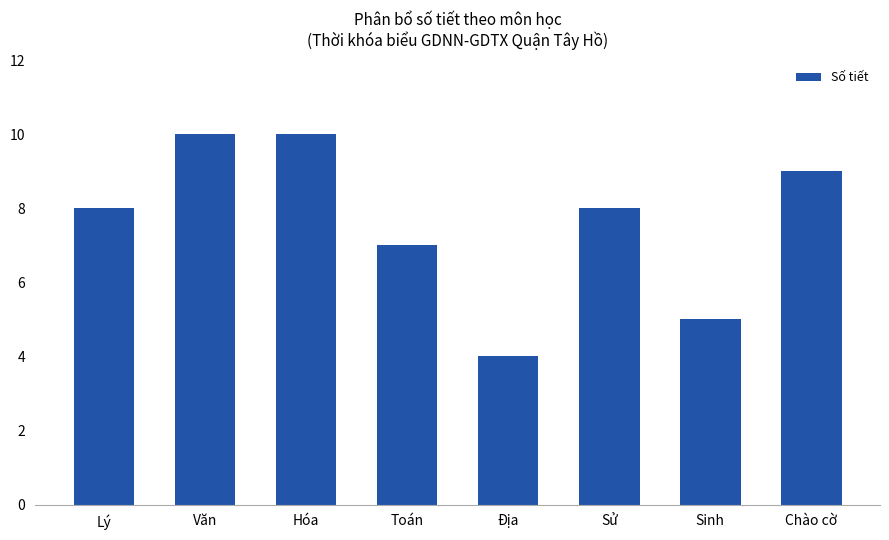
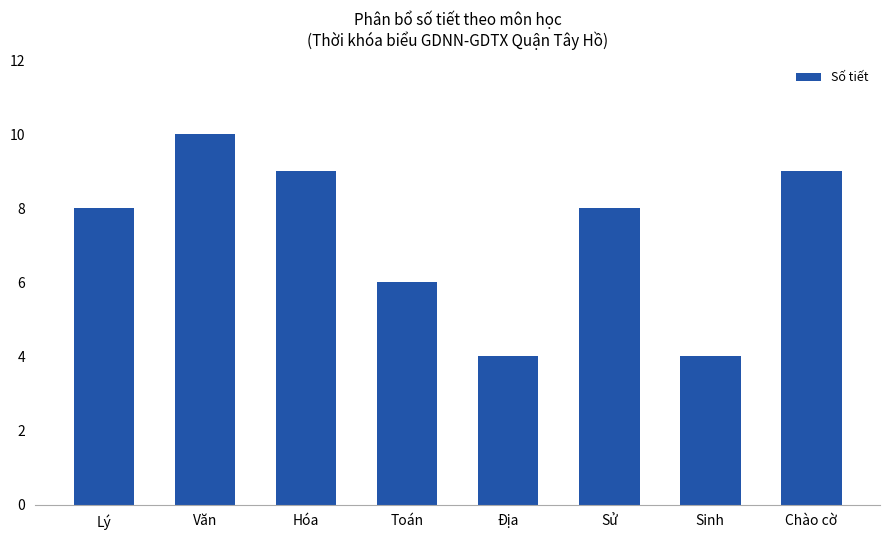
Hóa: 10 -> 9
Toán: 7 -> 6
Sinh: 5 -> 4
